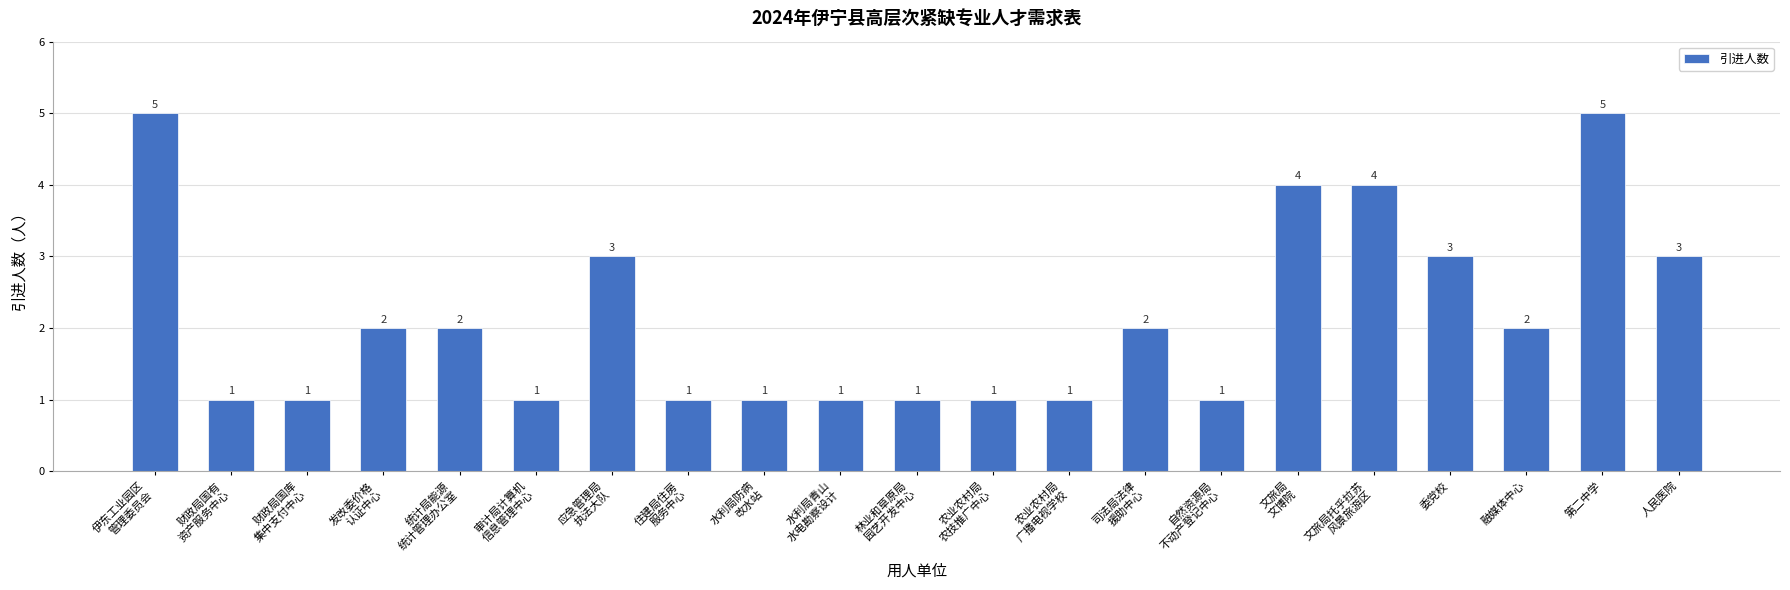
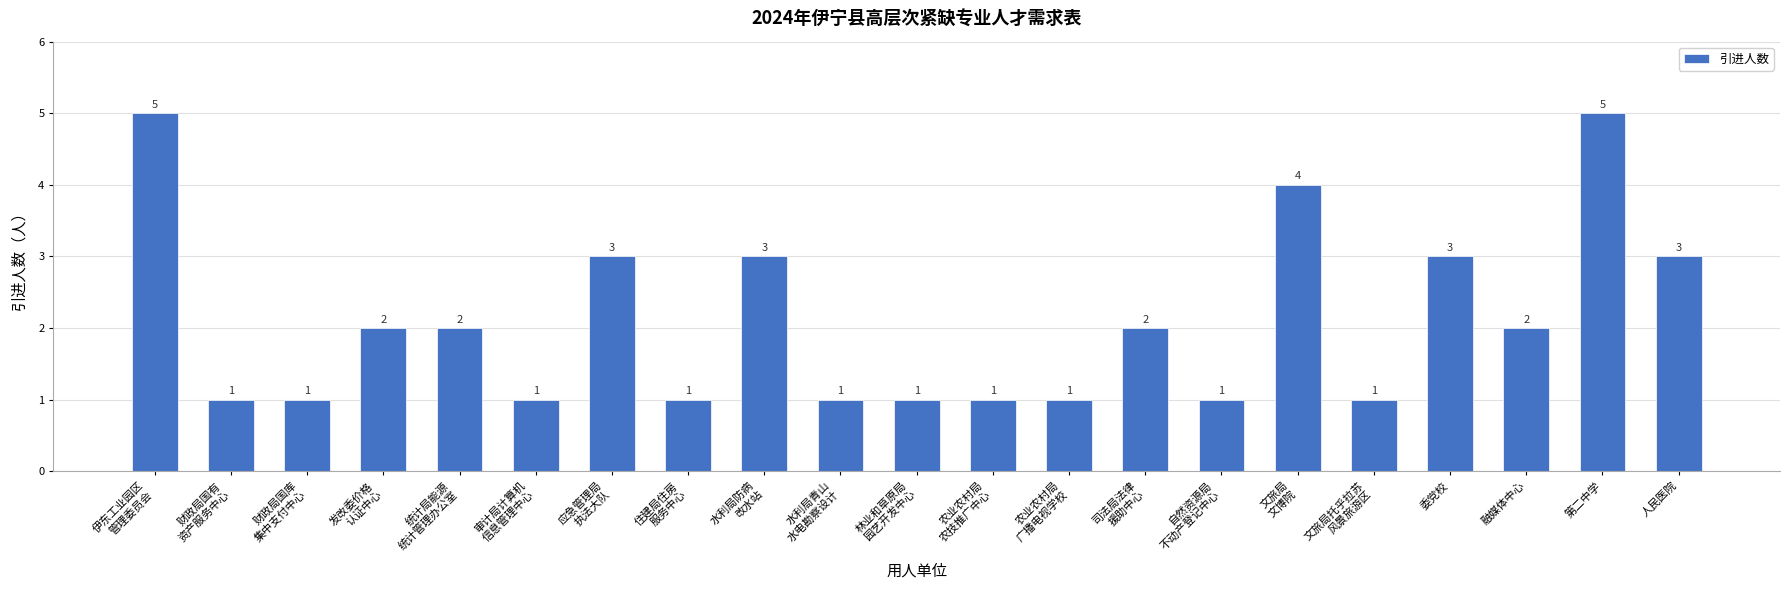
水利局防病 改水站: 1 -> 3
文旅局托乎拉苏 风景旅游区: 4 -> 1
